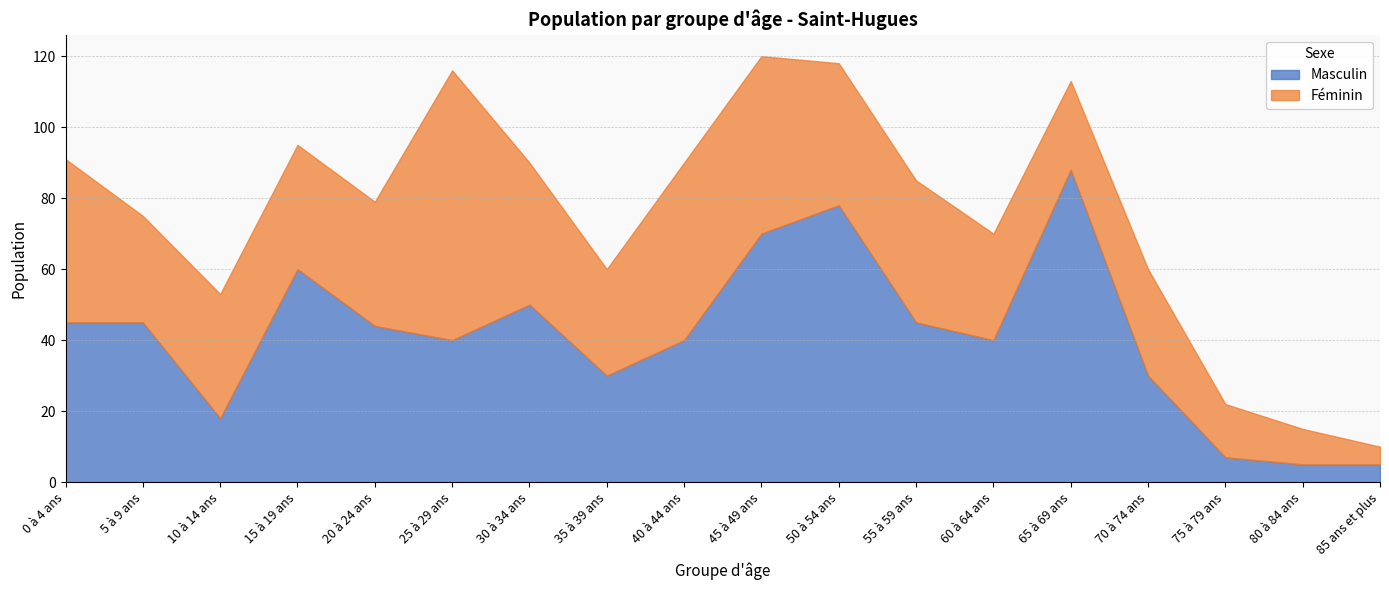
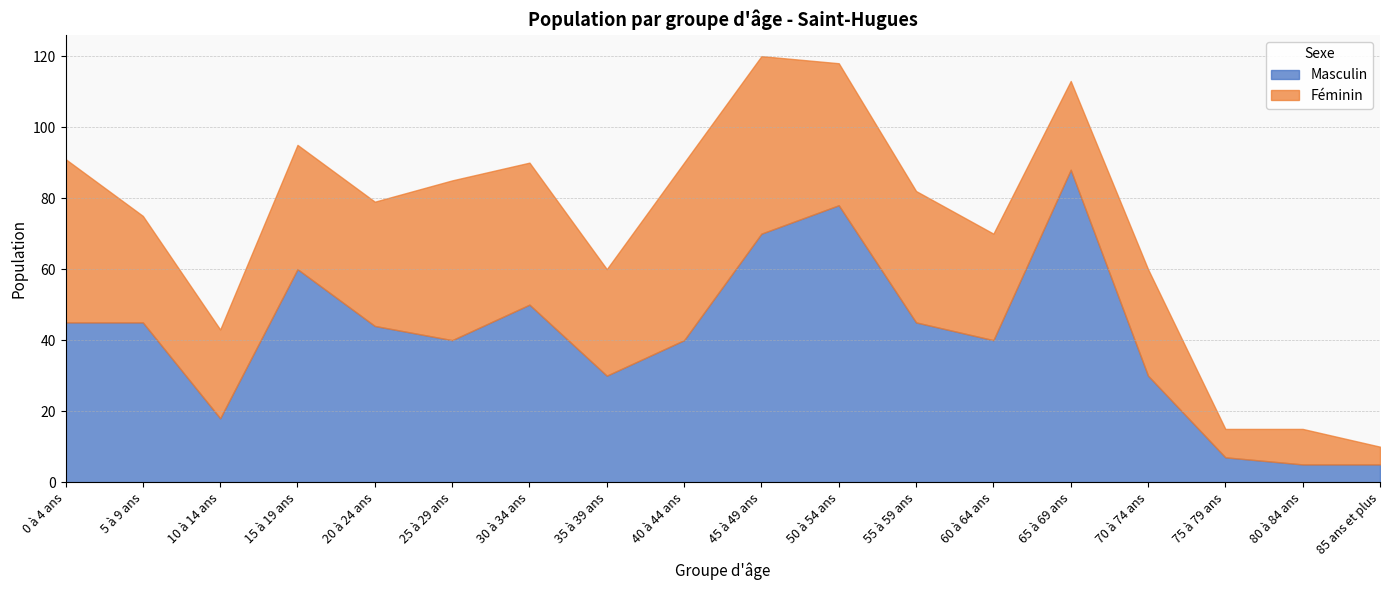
Féminin, 10 à 14 ans: 35 -> 25
Féminin, 25 à 29 ans: 76 -> 45
Féminin, 55 à 59 ans: 40 -> 37
Féminin, 75 à 79 ans: 15 -> 8
